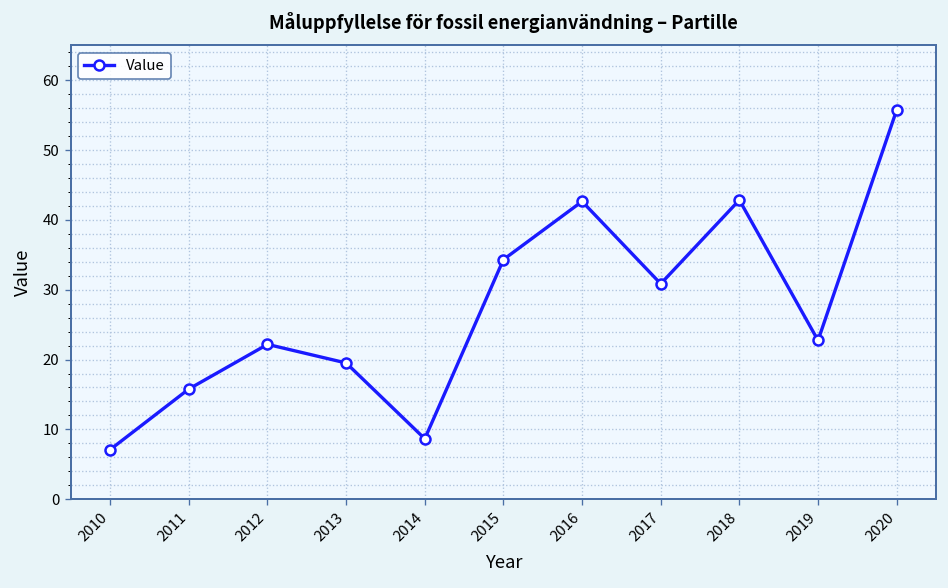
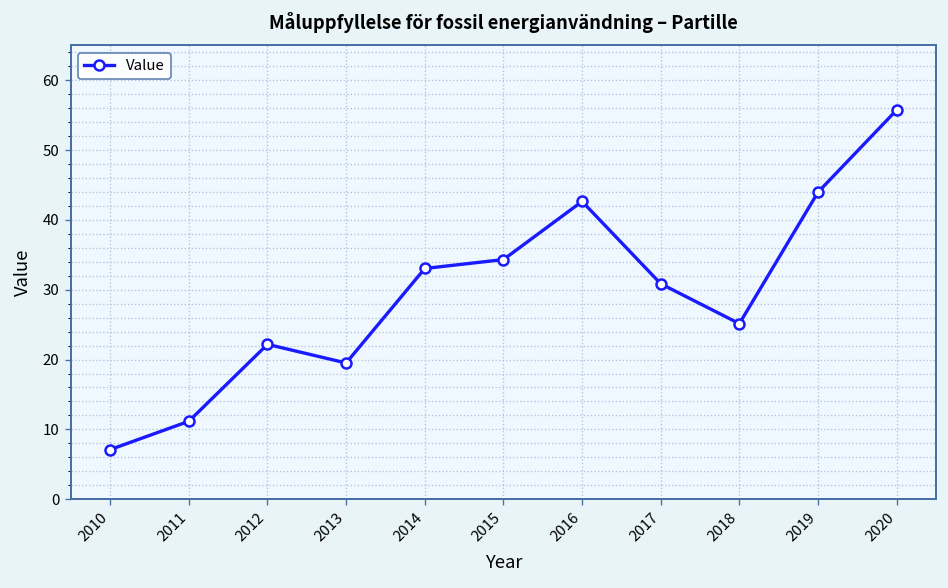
2011: 16 -> 11
2014: 9 -> 33
2018: 43 -> 25
2019: 23 -> 44
